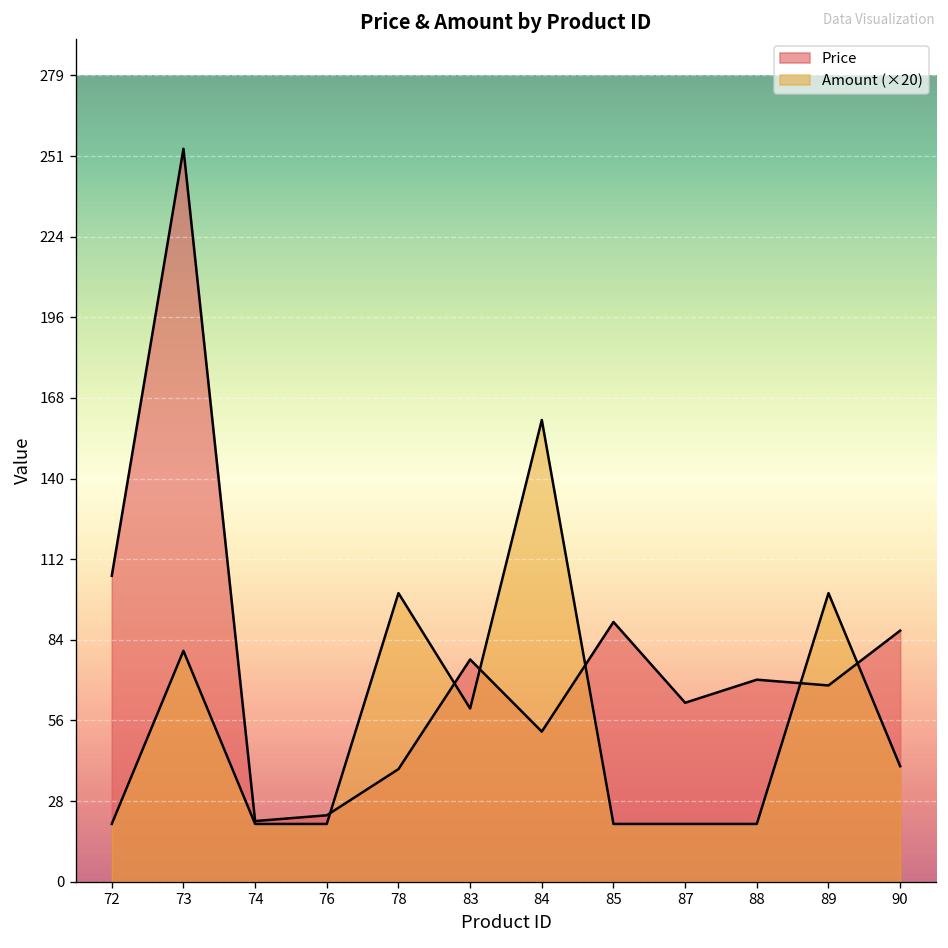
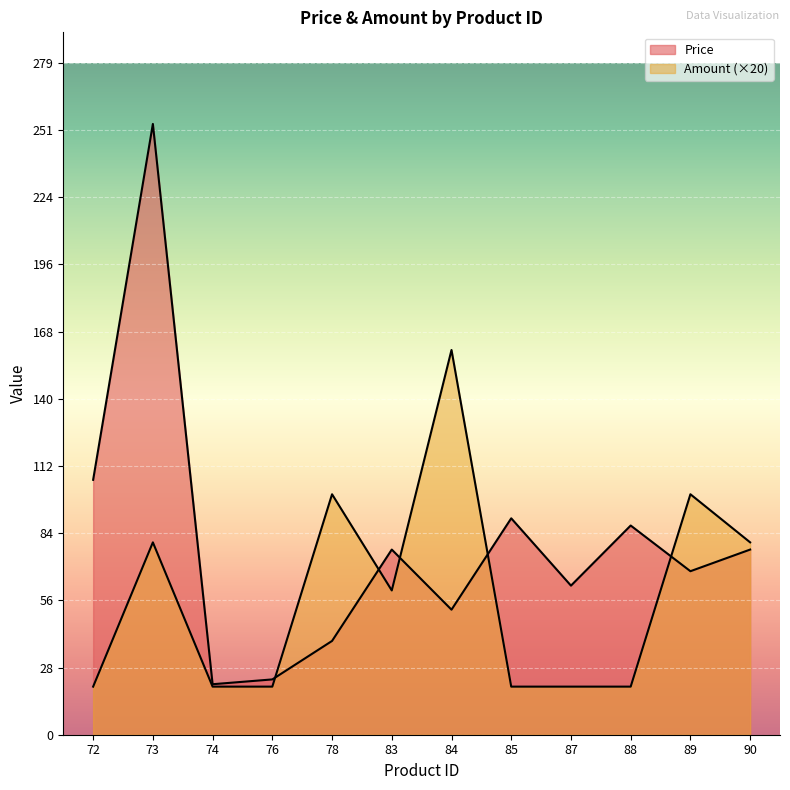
Price, 88: 70 -> 87
Price, 90: 87 -> 77
Amount (×20), 90: 40 -> 80
